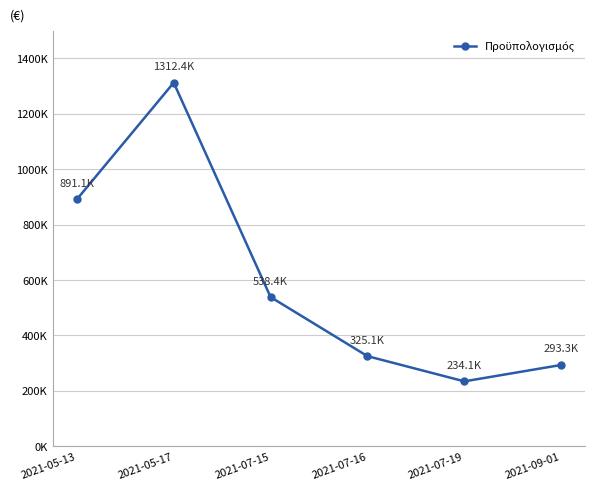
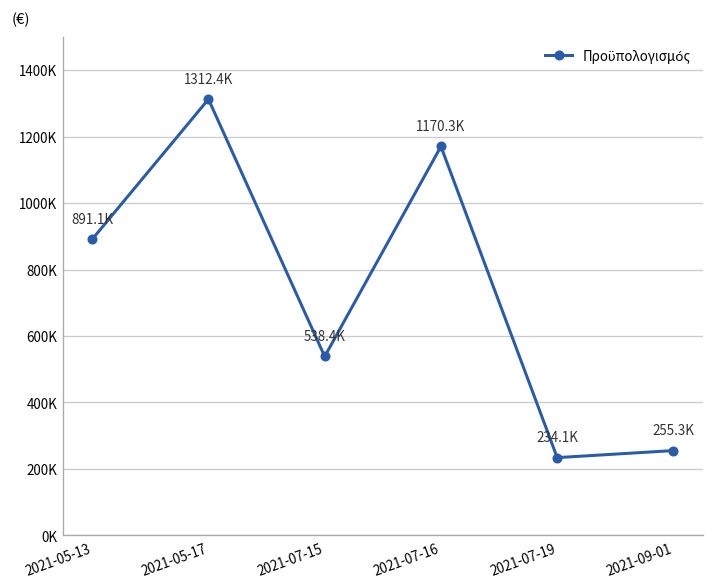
2021-07-16: 325.1K -> 1170.3K
2021-09-01: 293.3K -> 255.3K
